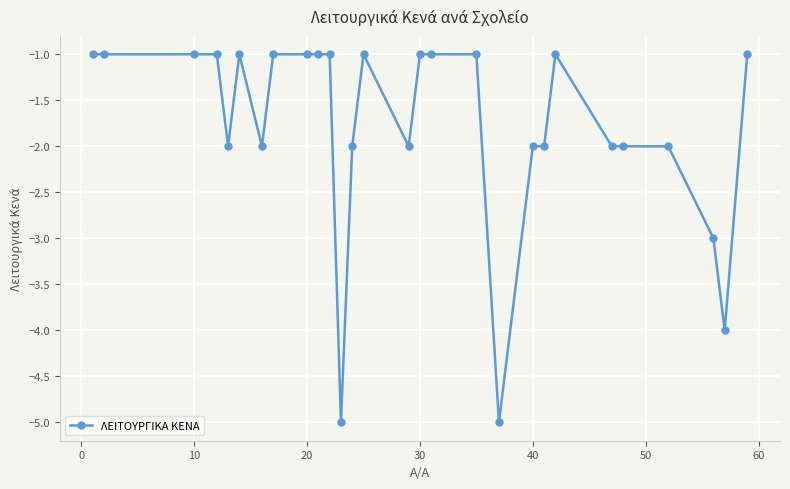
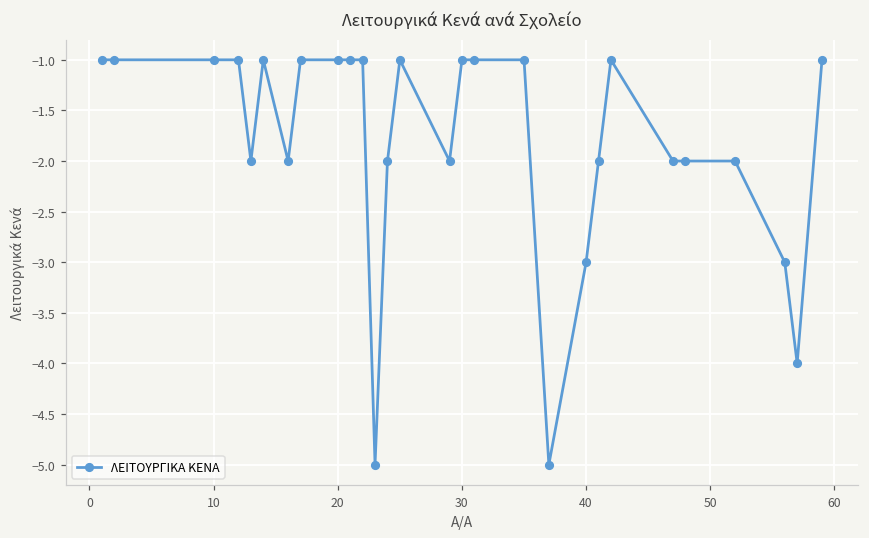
40: -2 -> -3
